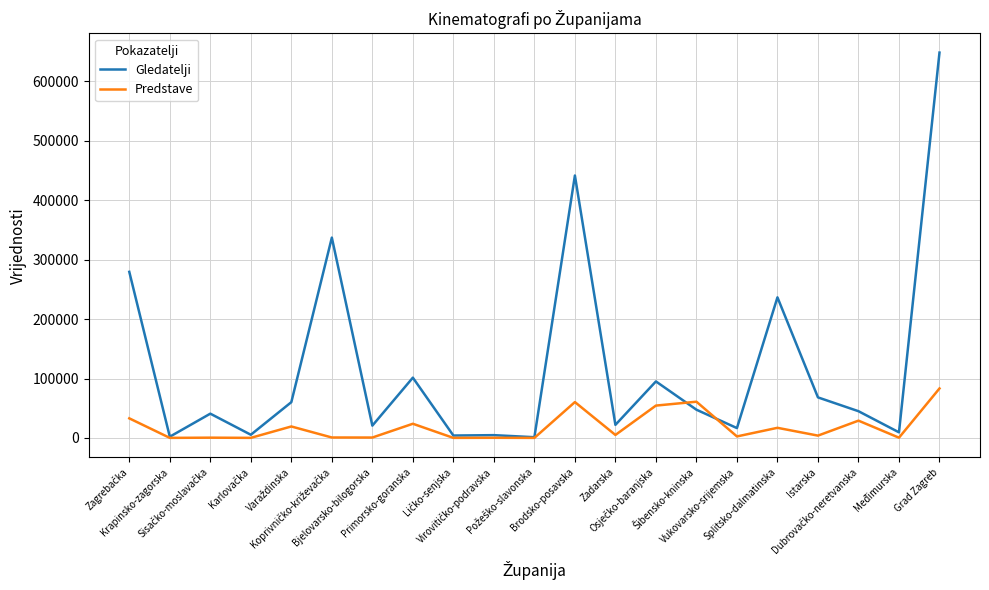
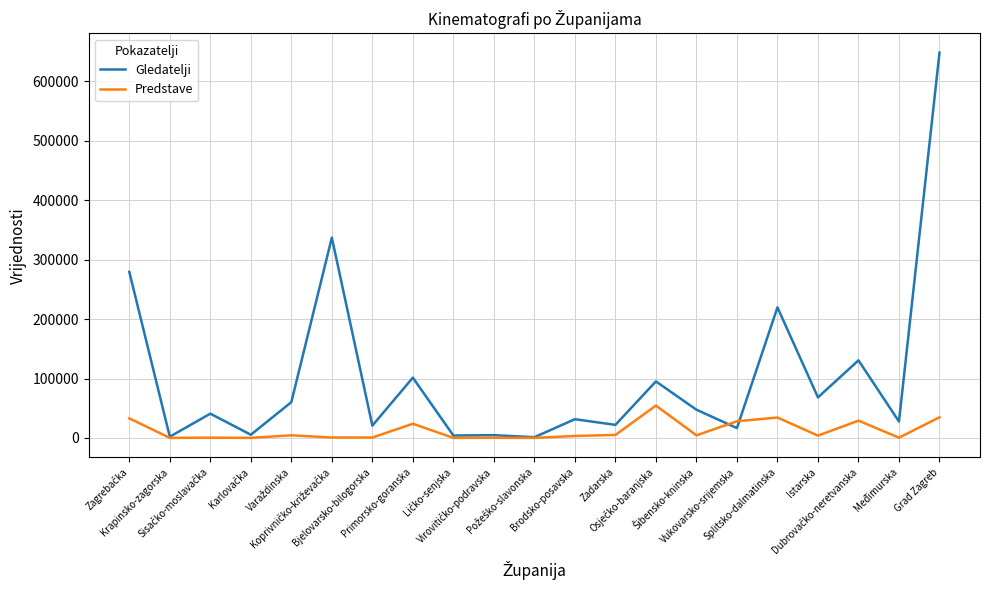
Predstave, Varaždinska: 20000 -> 0
Gledatelji, Brodsko-posavska: 440000 -> 30000
Predstave, Brodsko-posavska: 60000 -> 0
Predstave, Šibensko-kninska: 60000 -> 0
Predstave, Vukovarsko-srijemska: 0 -> 30000
Gledatelji, Splitsko-dalmatinska: 240000 -> 220000
Predstave, Splitsko-dalmatinska: 20000 -> 30000
Gledatelji, Dubrovačko-neretvanska: 50000 -> 130000
Gledatelji, Međimurska: 10000 -> 30000
Predstave, Grad Zagreb: 80000 -> 30000
